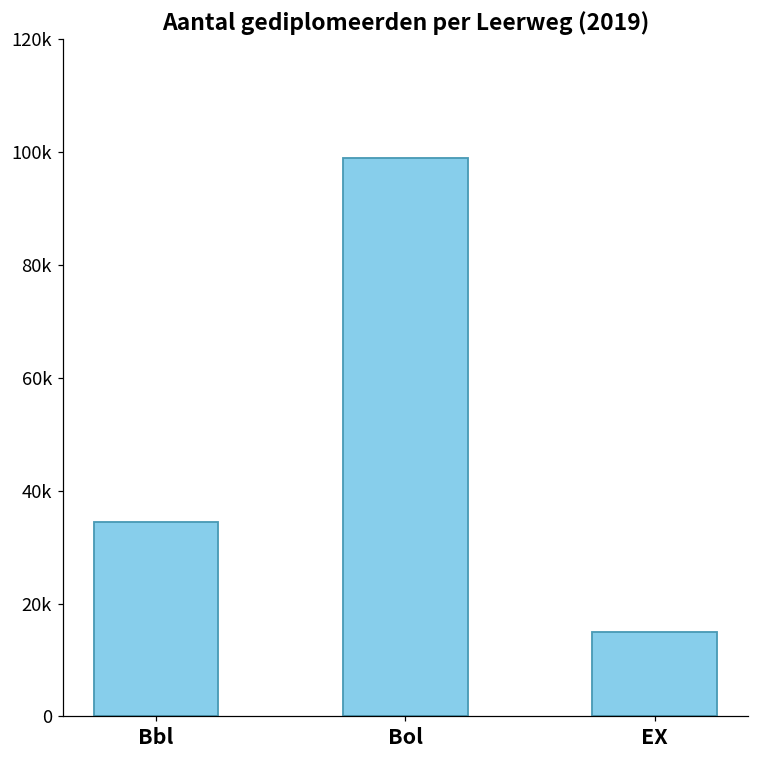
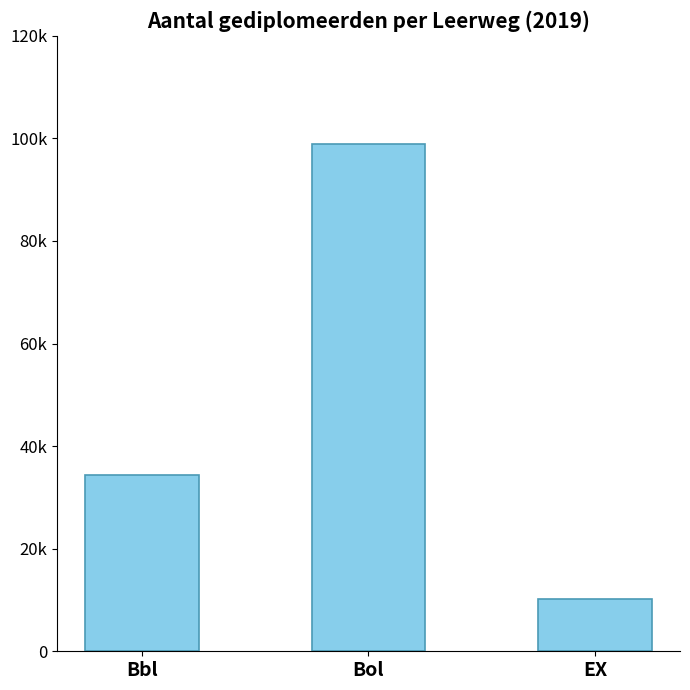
EX: 15000 -> 10000
